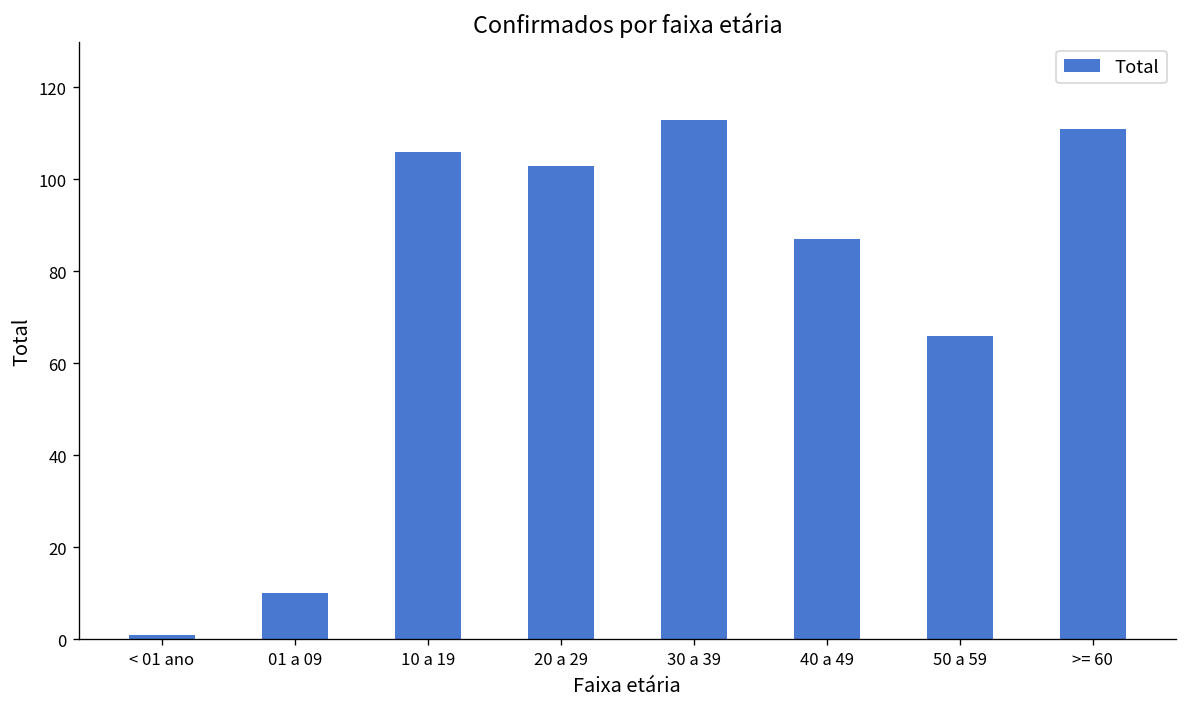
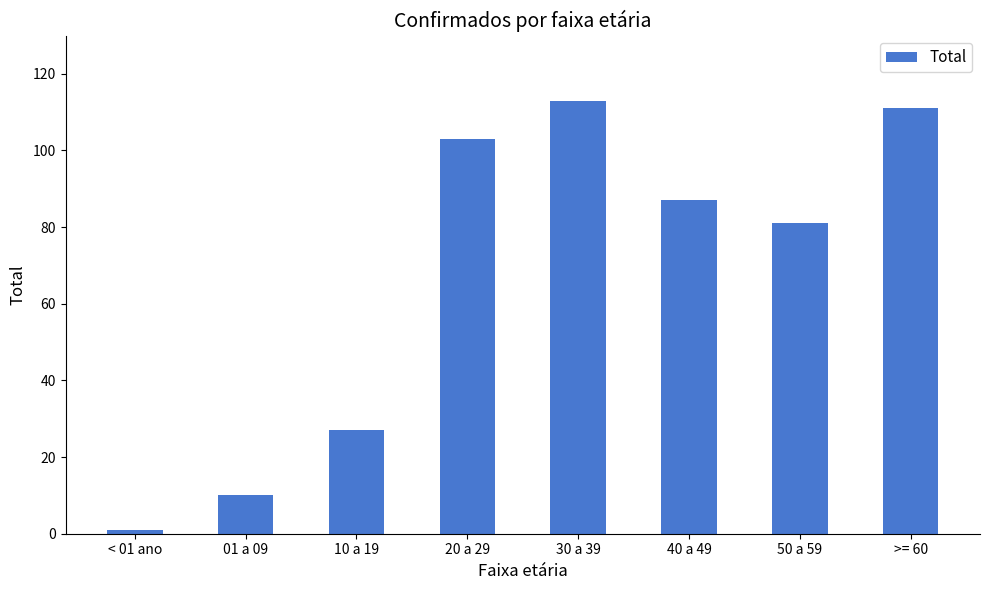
10 a 19: 106 -> 27
50 a 59: 66 -> 81
